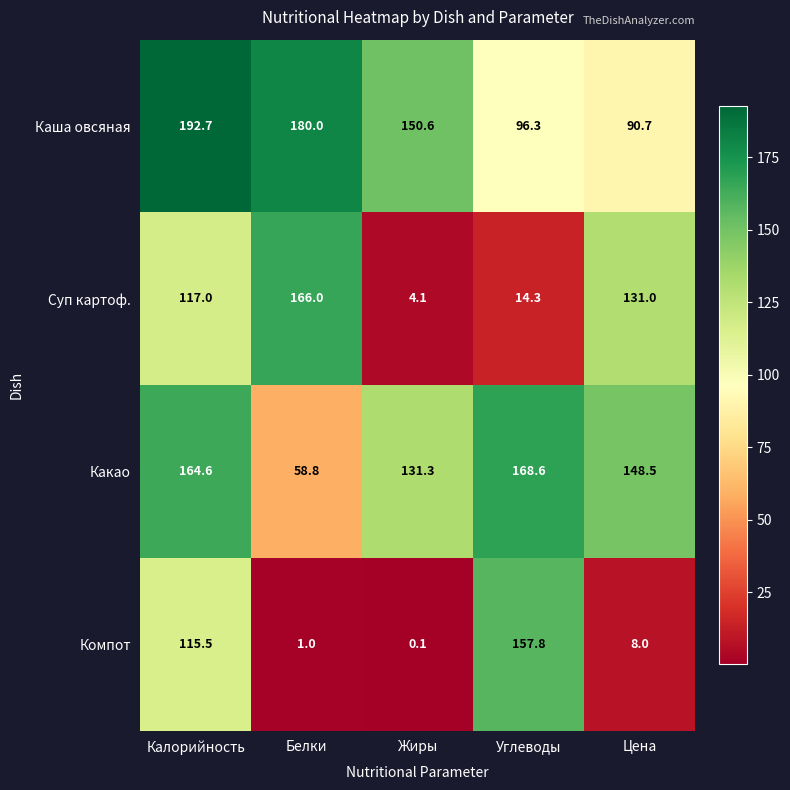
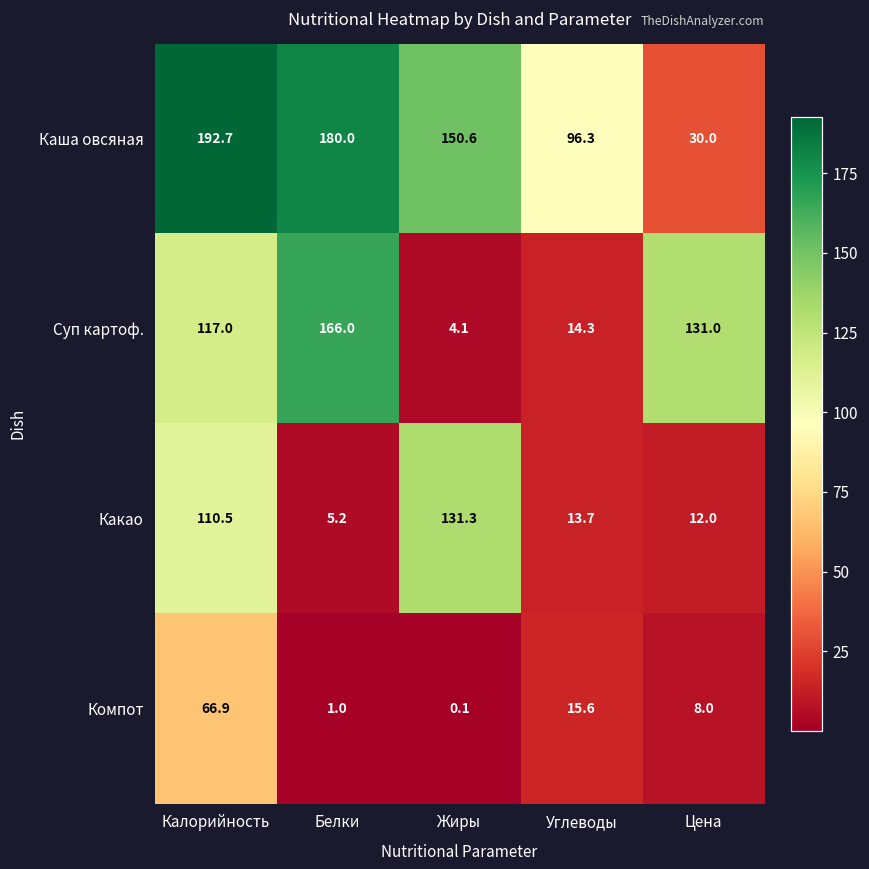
Каша овсяная, Цена: 90.7 -> 30.0
Какао, Калорийность: 164.6 -> 110.5
Какао, Белки: 58.8 -> 5.2
Какао, Углеводы: 168.6 -> 13.7
Какао, Цена: 148.5 -> 12.0
Компот, Калорийность: 115.5 -> 66.9
Компот, Углеводы: 157.8 -> 15.6
